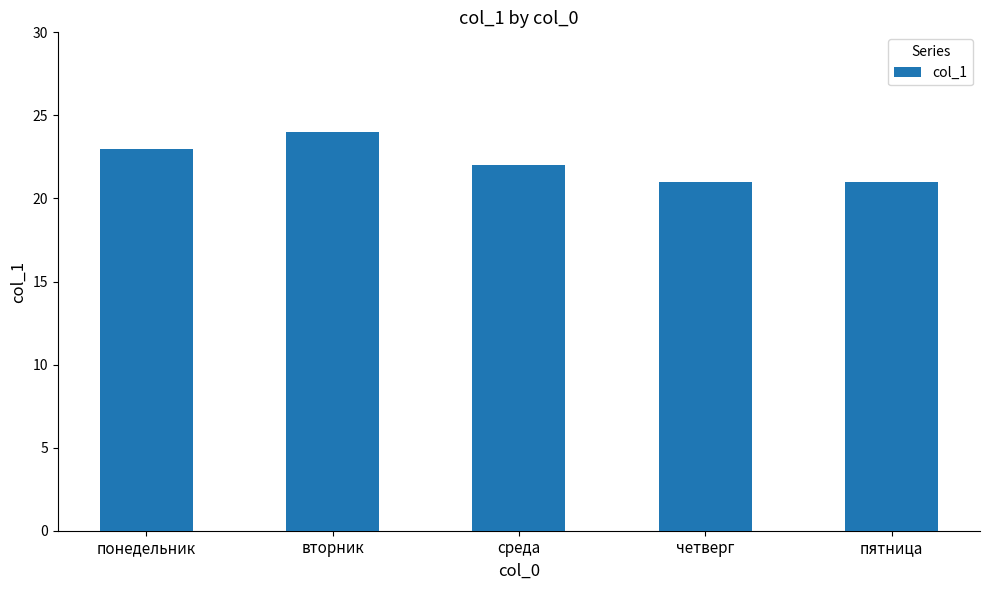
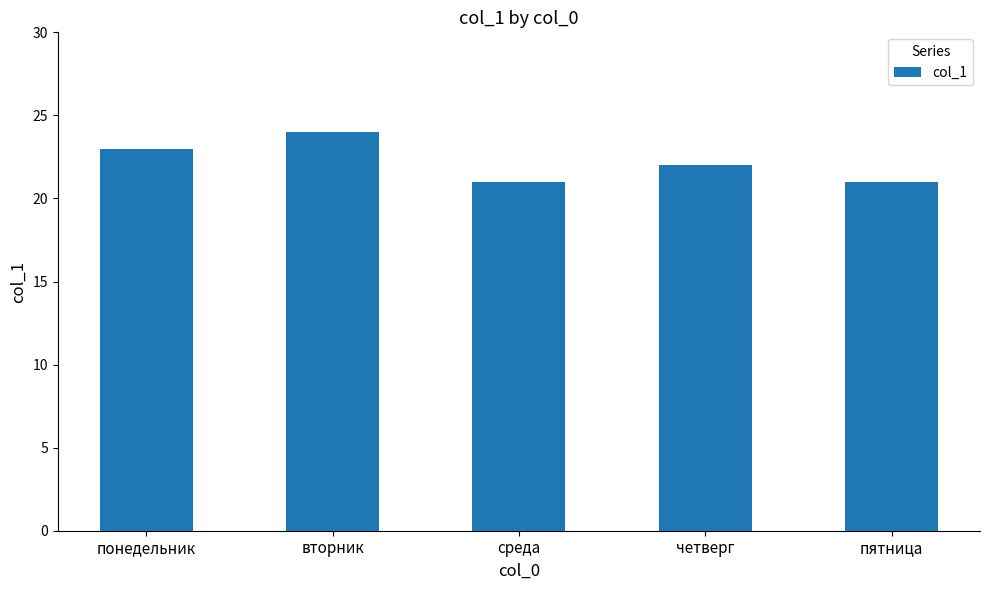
среда: 22 -> 21
четверг: 21 -> 22
